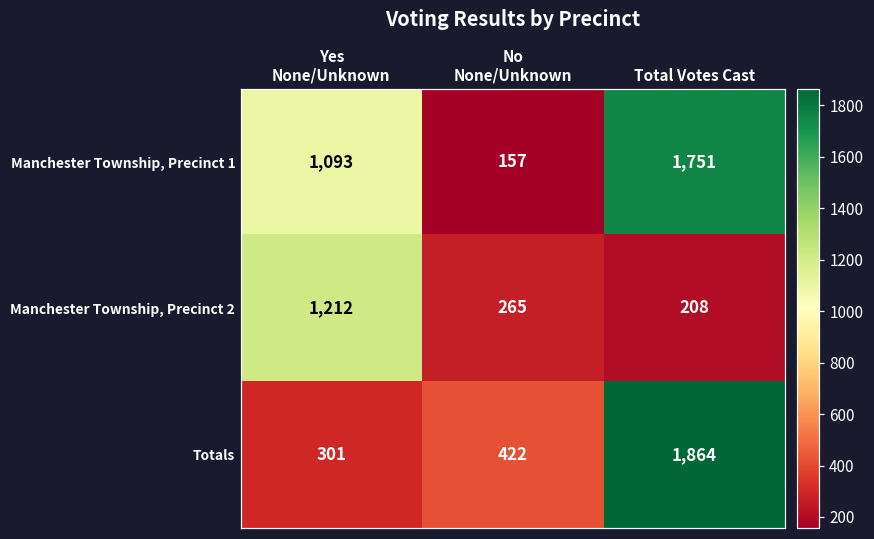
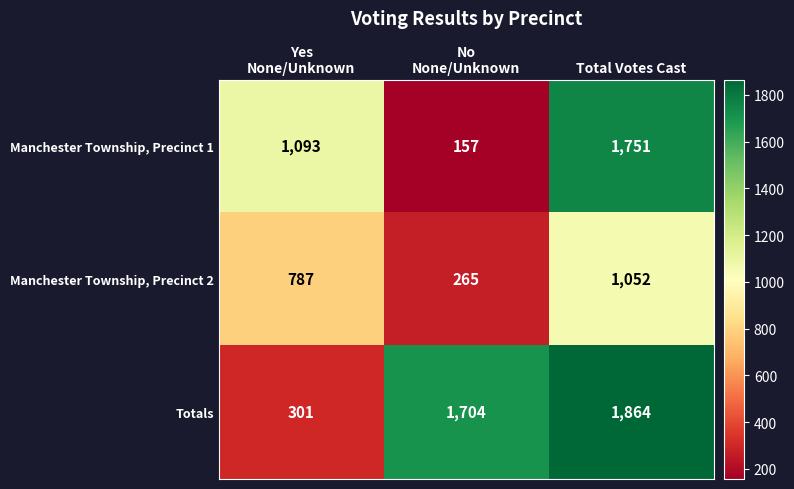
Manchester Township, Precinct 2, Yes None/Unknown: 1,212 -> 787
Manchester Township, Precinct 2, Total Votes Cast: 208 -> 1,052
Totals, No None/Unknown: 422 -> 1,704
